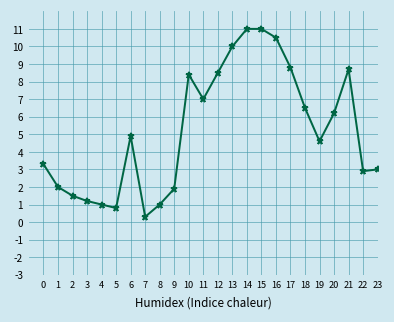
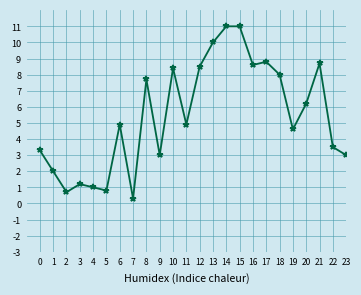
2: 1.5 -> 0.7
8: 1.0 -> 7.7
9: 1.9 -> 3.0
11: 7.0 -> 4.9
16: 10.5 -> 8.6
18: 6.5 -> 8.0
22: 2.9 -> 3.5
